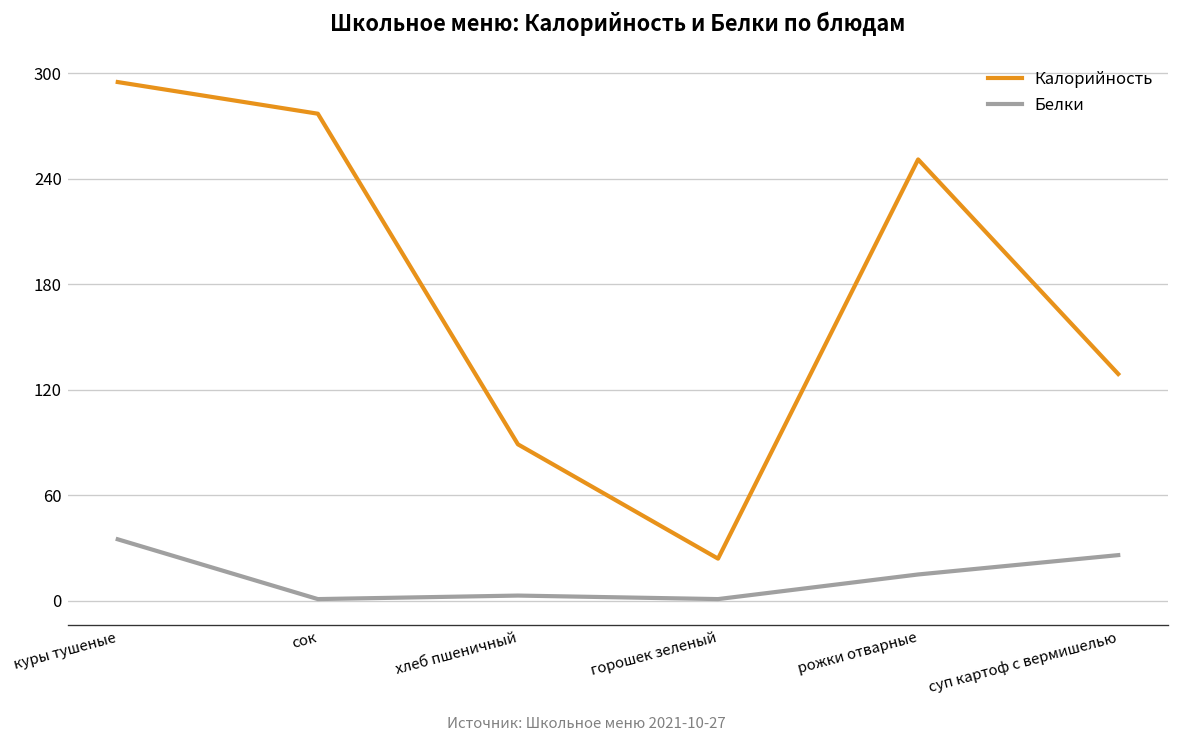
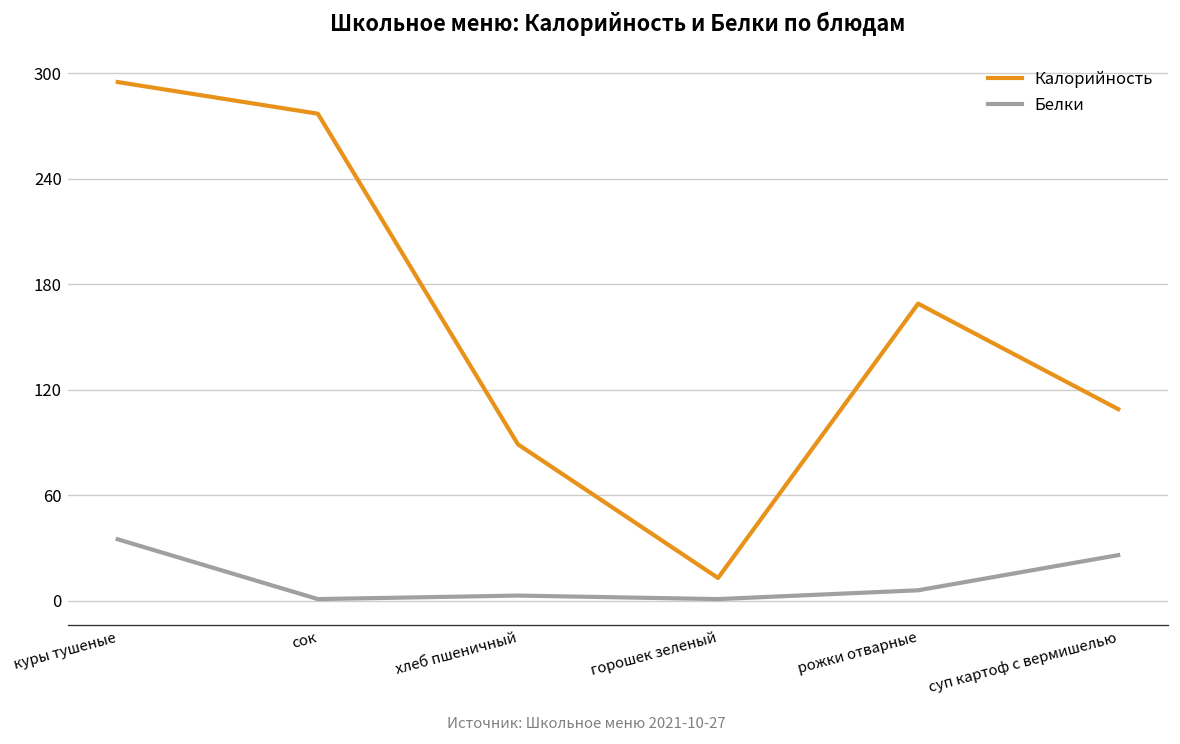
Калорийность, горошек зеленый: 24 -> 13
Калорийность, рожки отварные: 251 -> 169
Белки, рожки отварные: 15 -> 6
Калорийность, суп картоф с вермишелью: 129 -> 109
